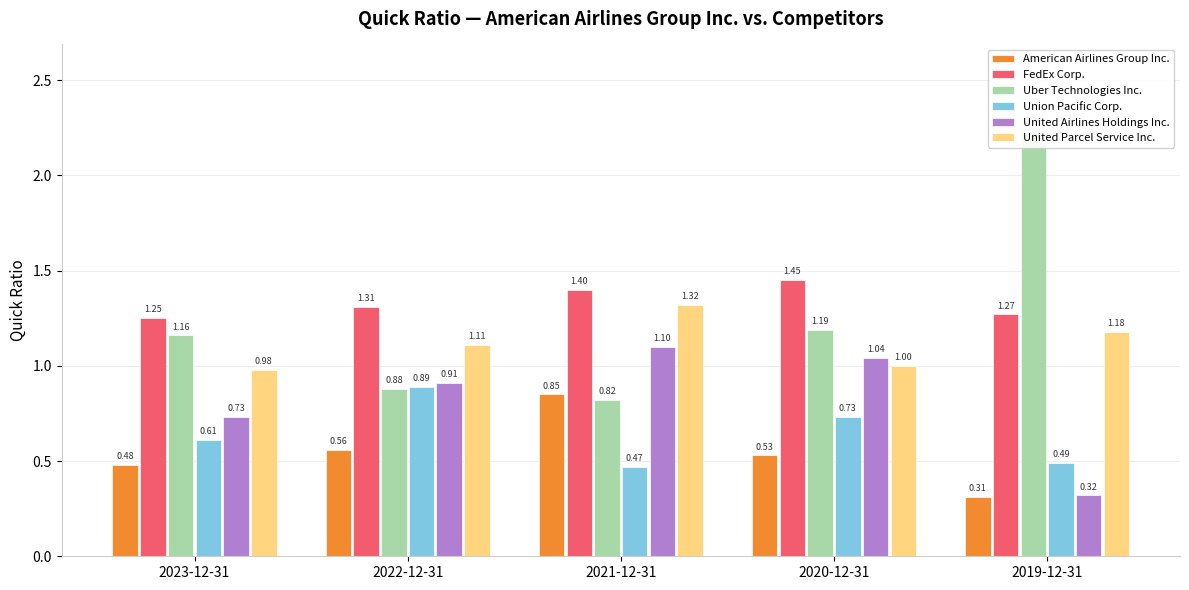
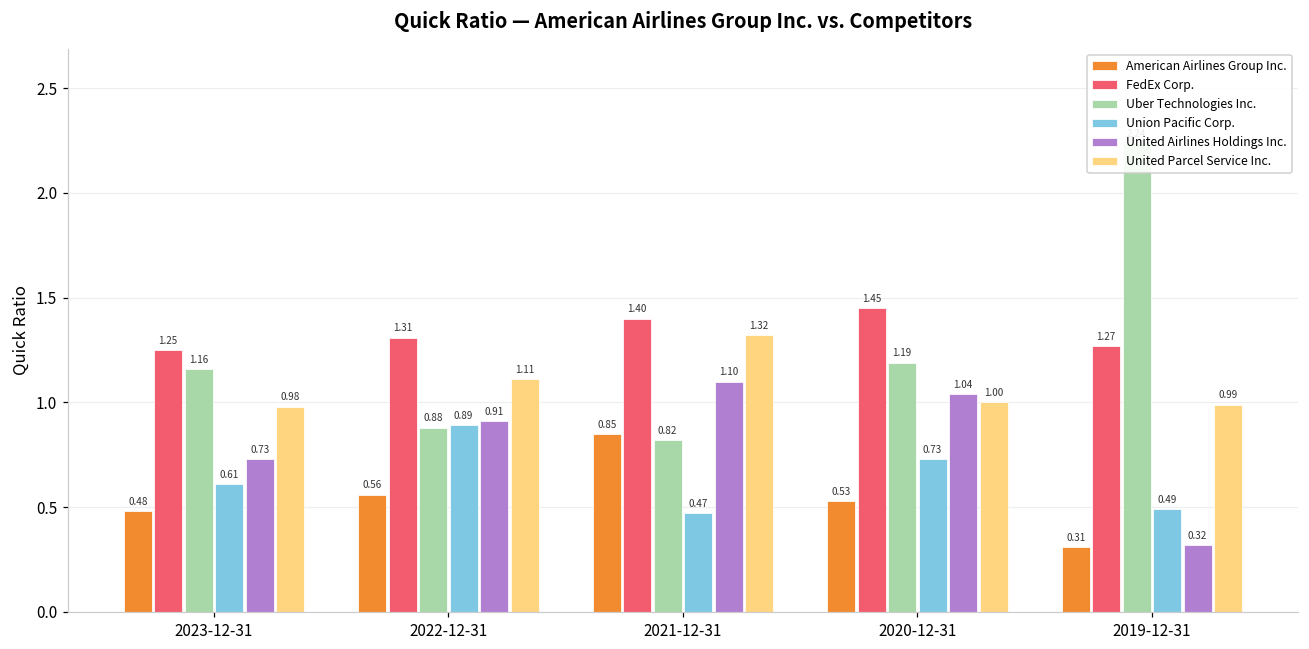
United Parcel Service Inc., 2019-12-31: 1.18 -> 0.99
